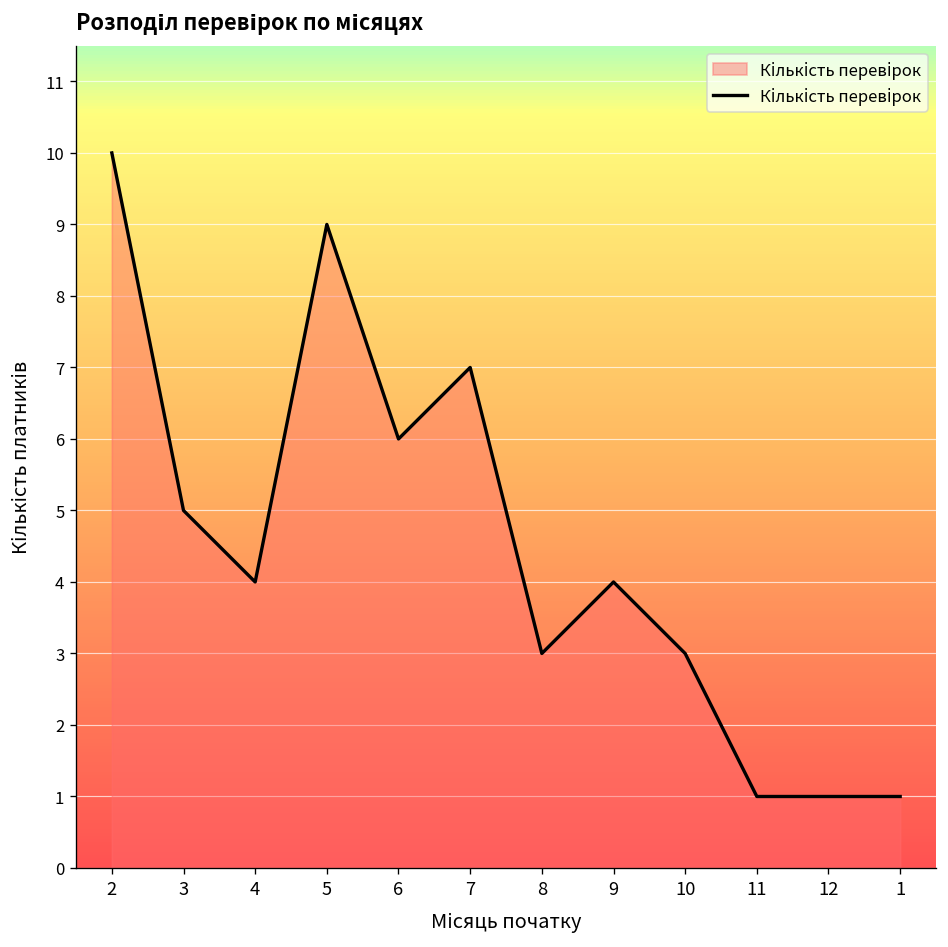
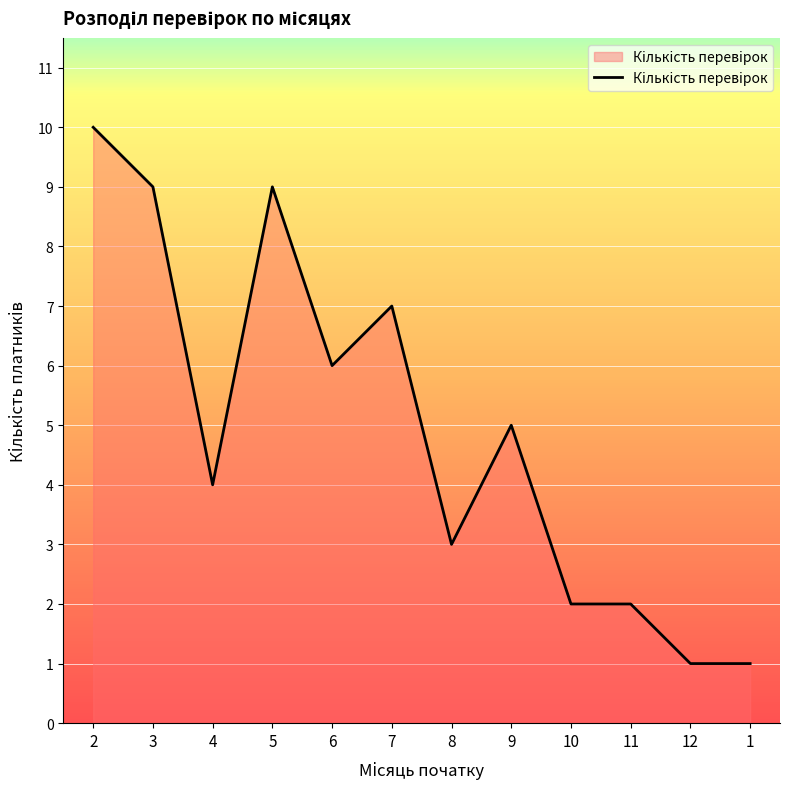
3: 5 -> 9
9: 4 -> 5
10: 3 -> 2
11: 1 -> 2
